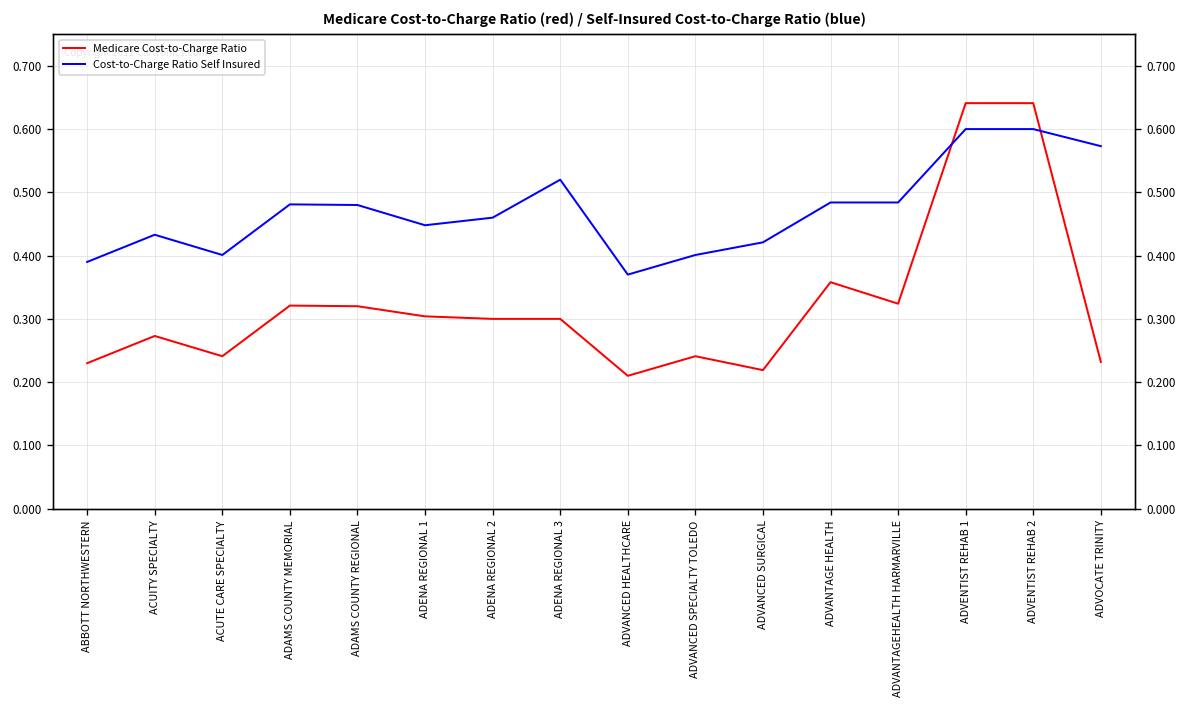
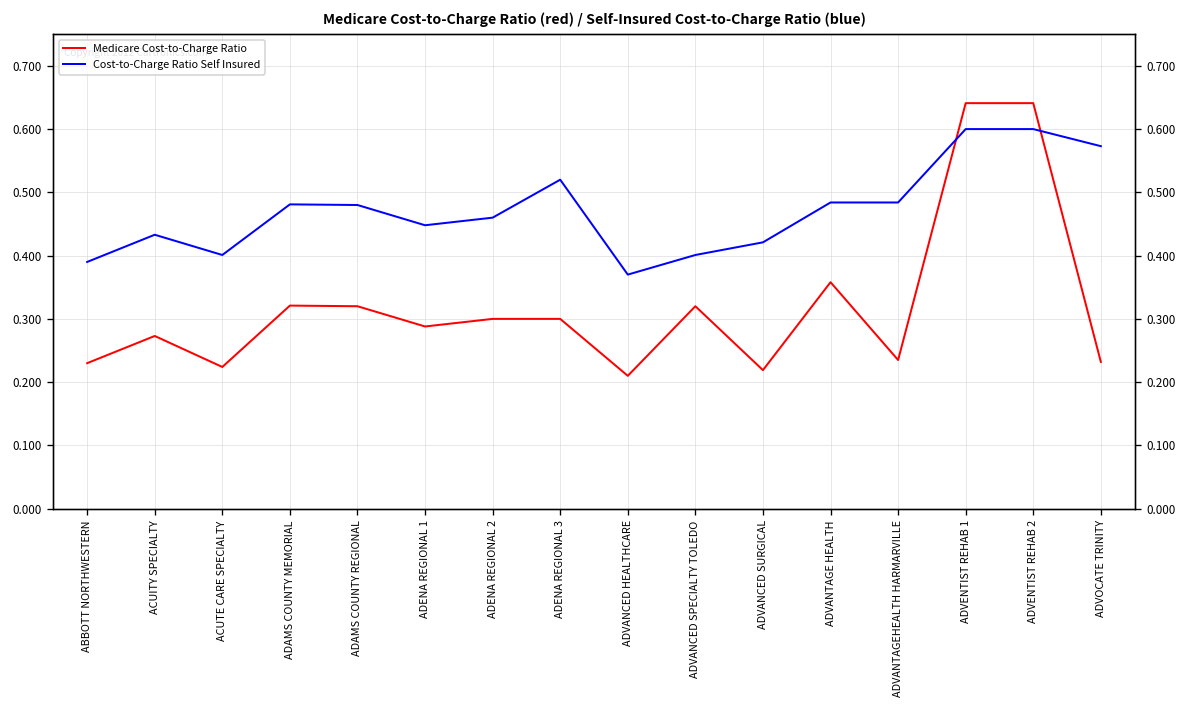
Medicare Cost-to-Charge Ratio, ACUTE CARE SPECIALTY: 0.24 -> 0.22
Medicare Cost-to-Charge Ratio, ADENA REGIONAL 1: 0.30 -> 0.29
Medicare Cost-to-Charge Ratio, ADVANCED SPECIALTY TOLEDO: 0.24 -> 0.32
Medicare Cost-to-Charge Ratio, ADVANTAGEHEALTH HARMARVILLE: 0.32 -> 0.24
